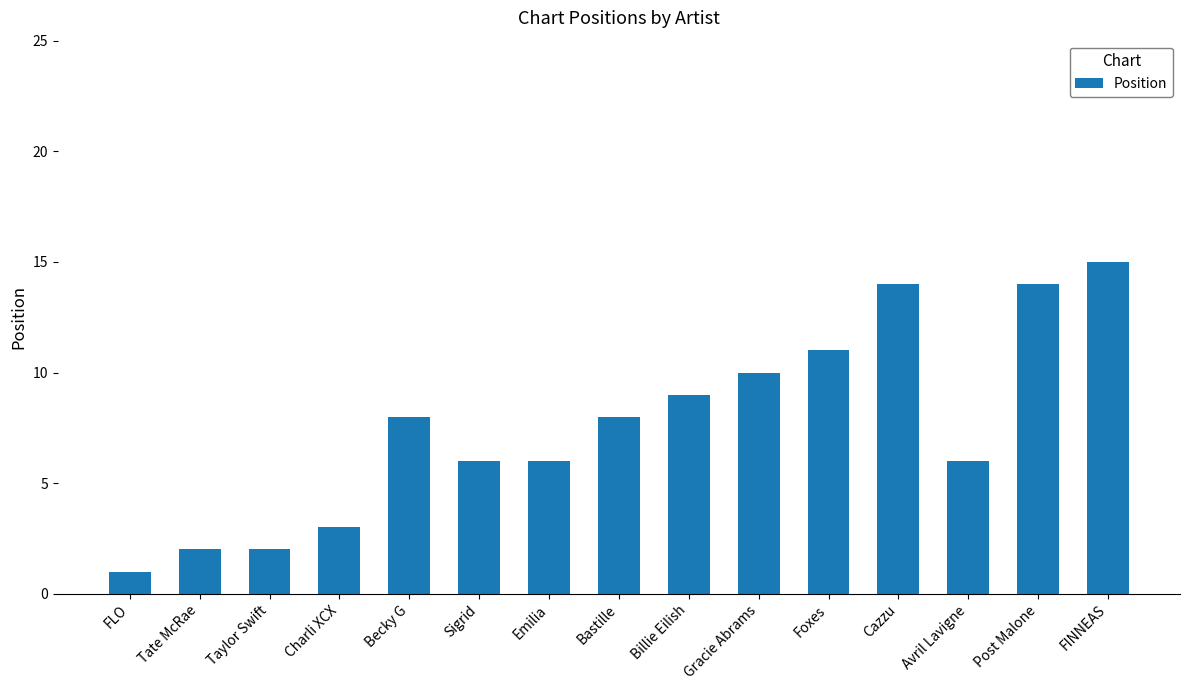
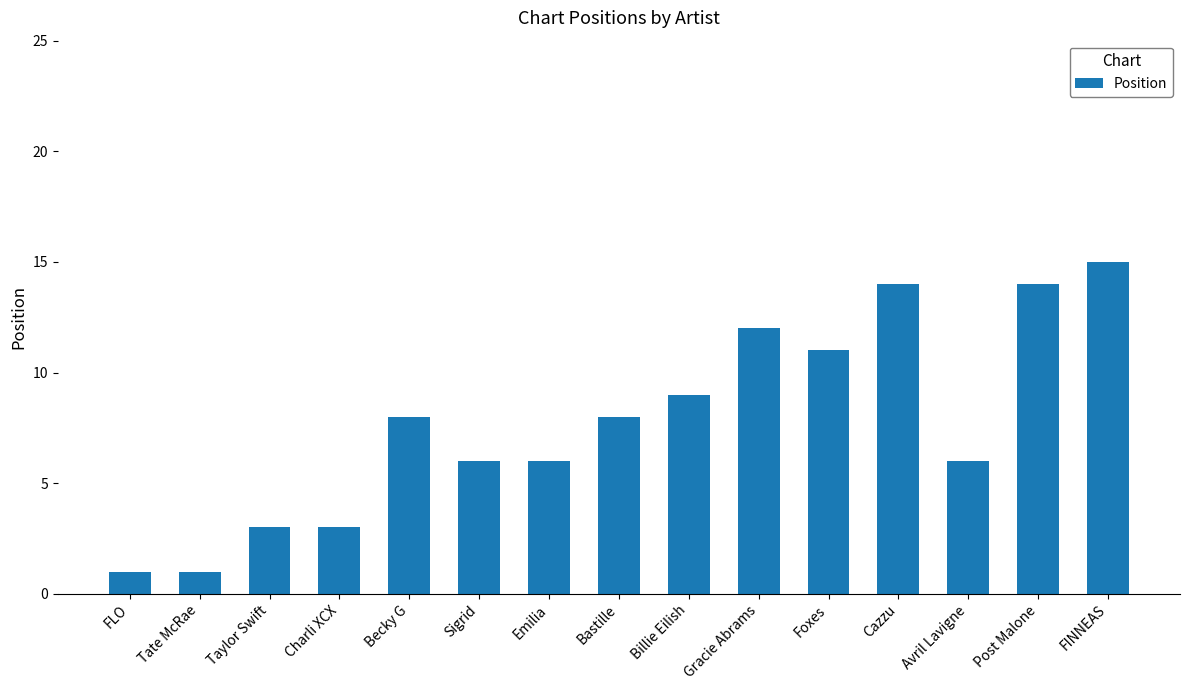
Tate McRae: 2 -> 1
Taylor Swift: 2 -> 3
Gracie Abrams: 10 -> 12
